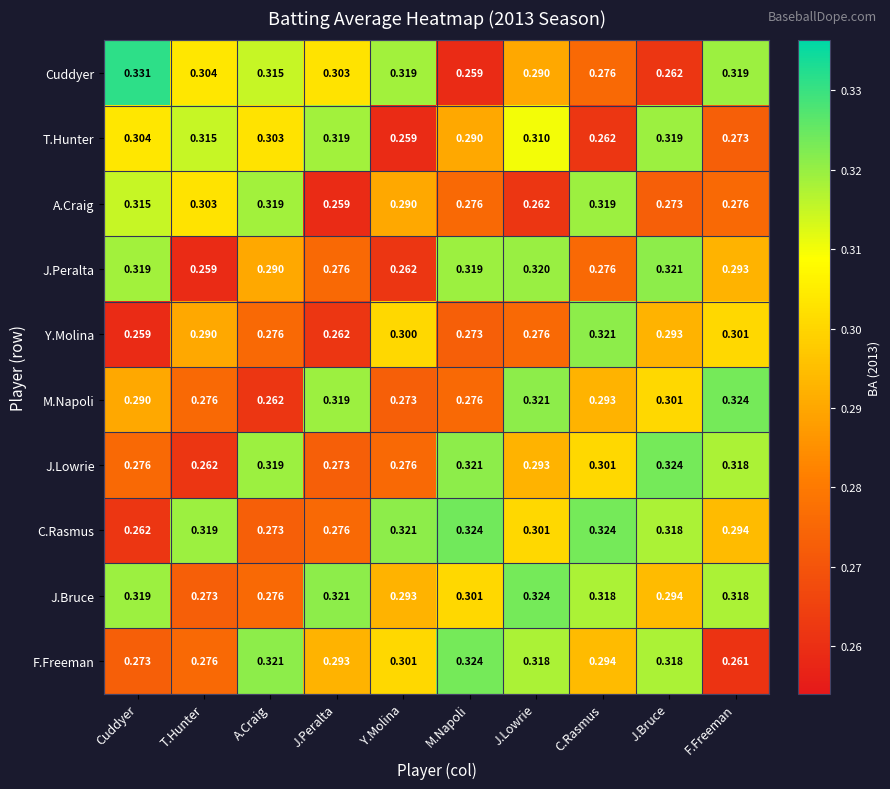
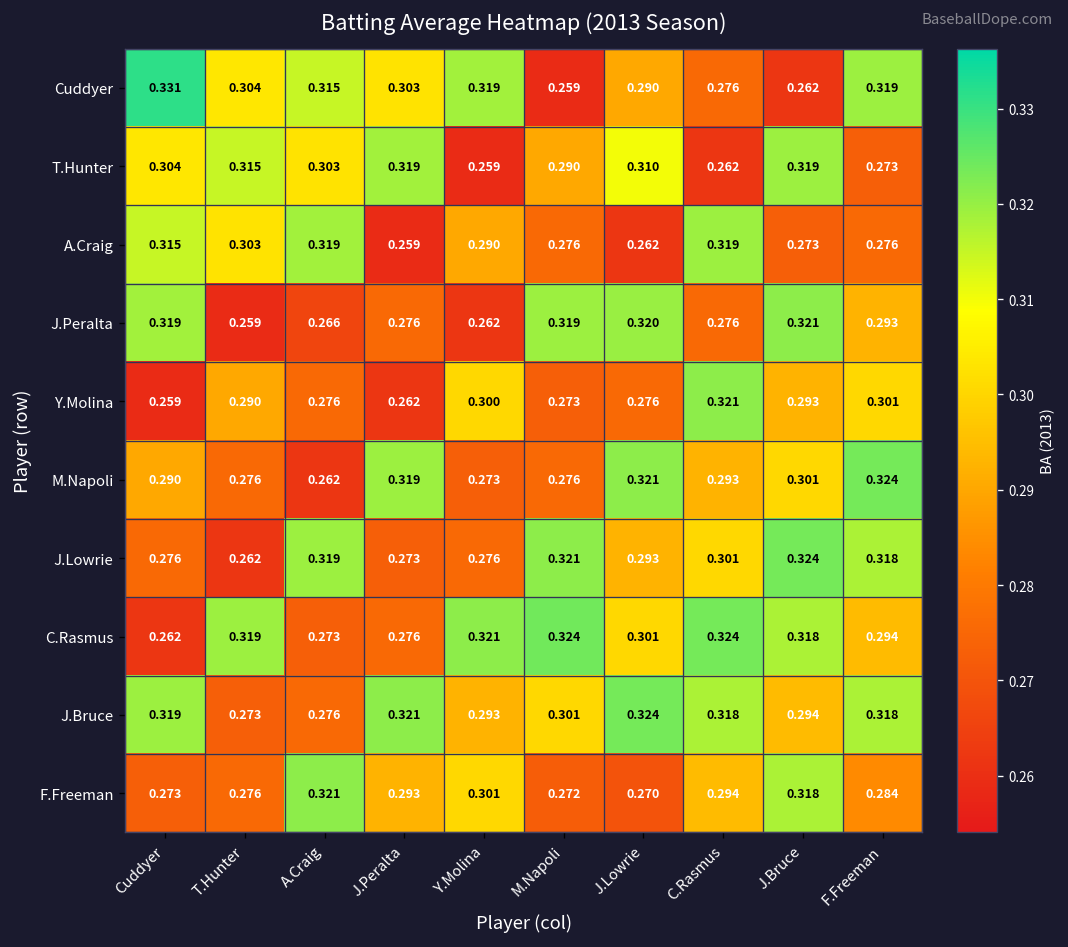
J.Peralta, A.Craig: 0.290 -> 0.266
F.Freeman, M.Napoli: 0.324 -> 0.272
F.Freeman, J.Lowrie: 0.318 -> 0.270
F.Freeman, F.Freeman: 0.261 -> 0.284
